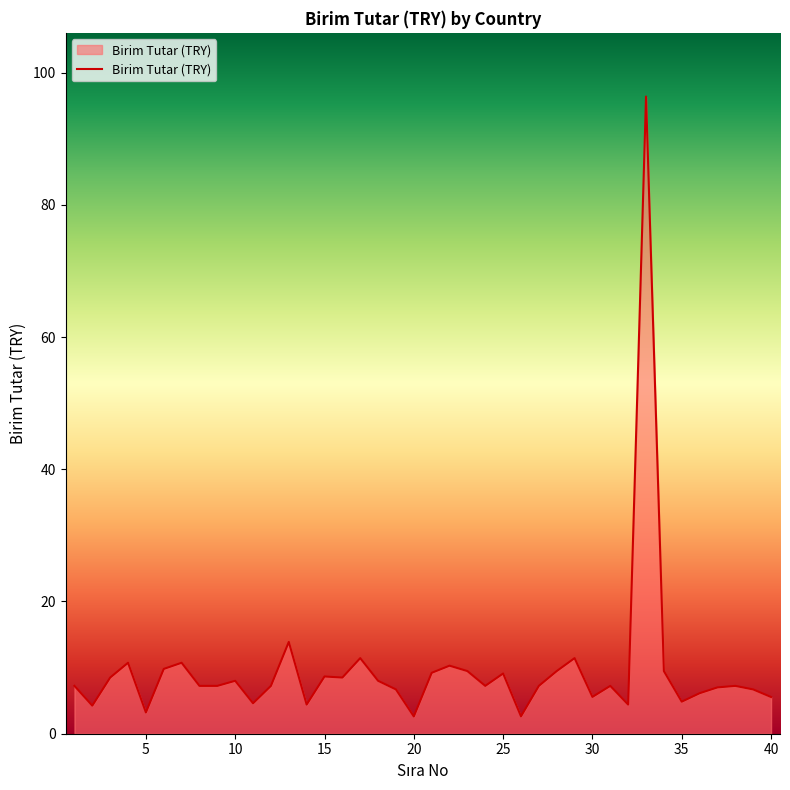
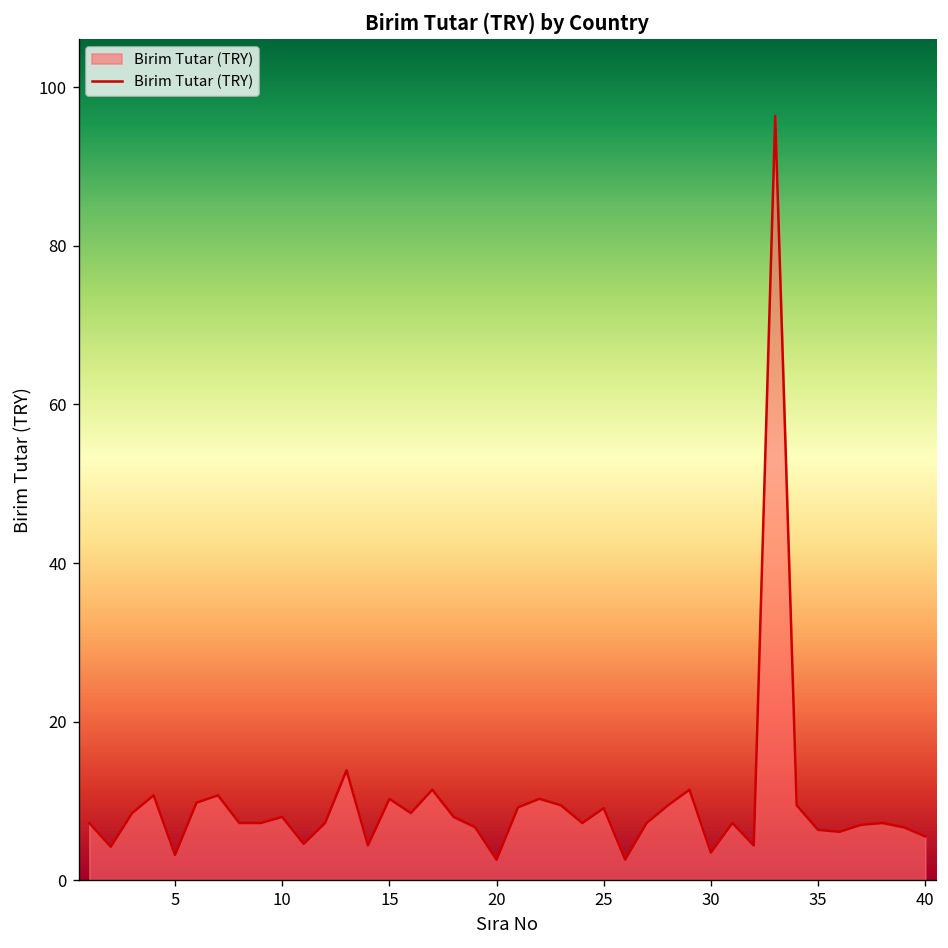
15: 9 -> 10
30: 6 -> 4
35: 5 -> 6
